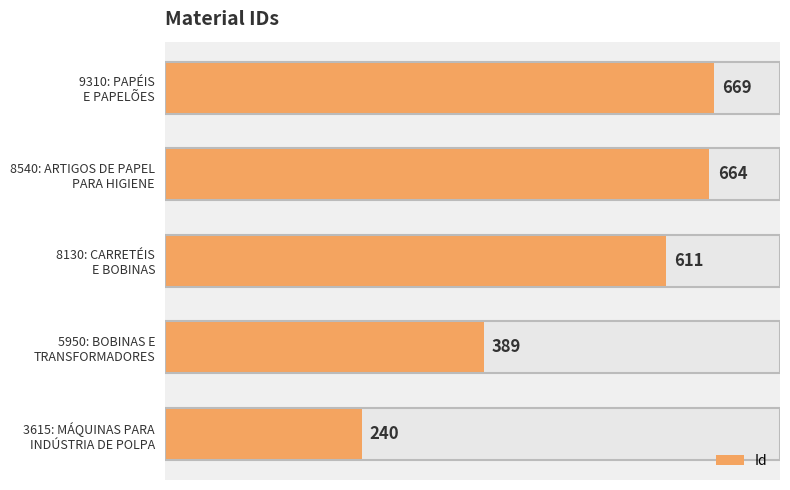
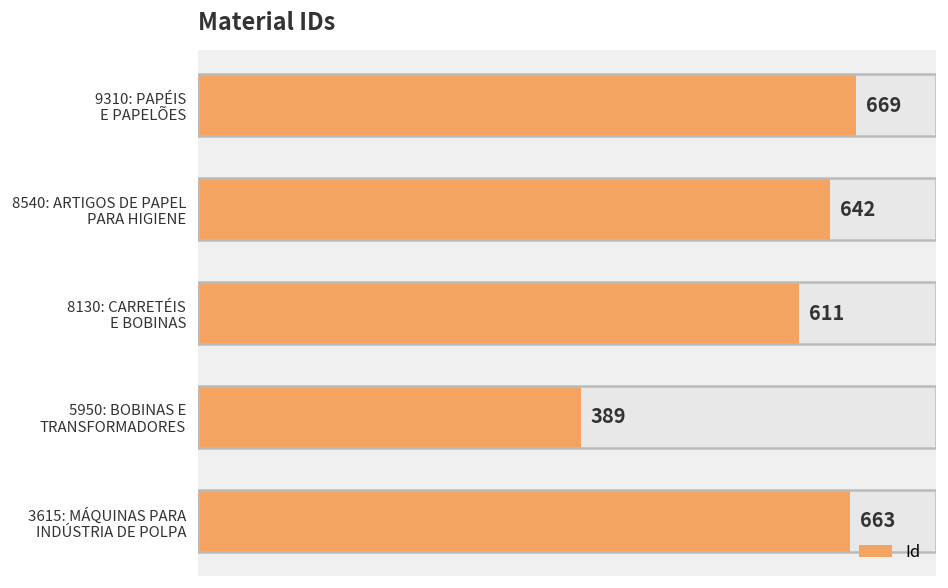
Id, 8540: ARTIGOS DE PAPEL PARA HIGIENE: 664 -> 642
Id, 3615: MÁQUINAS PARA INDÚSTRIA DE POLPA: 240 -> 663
